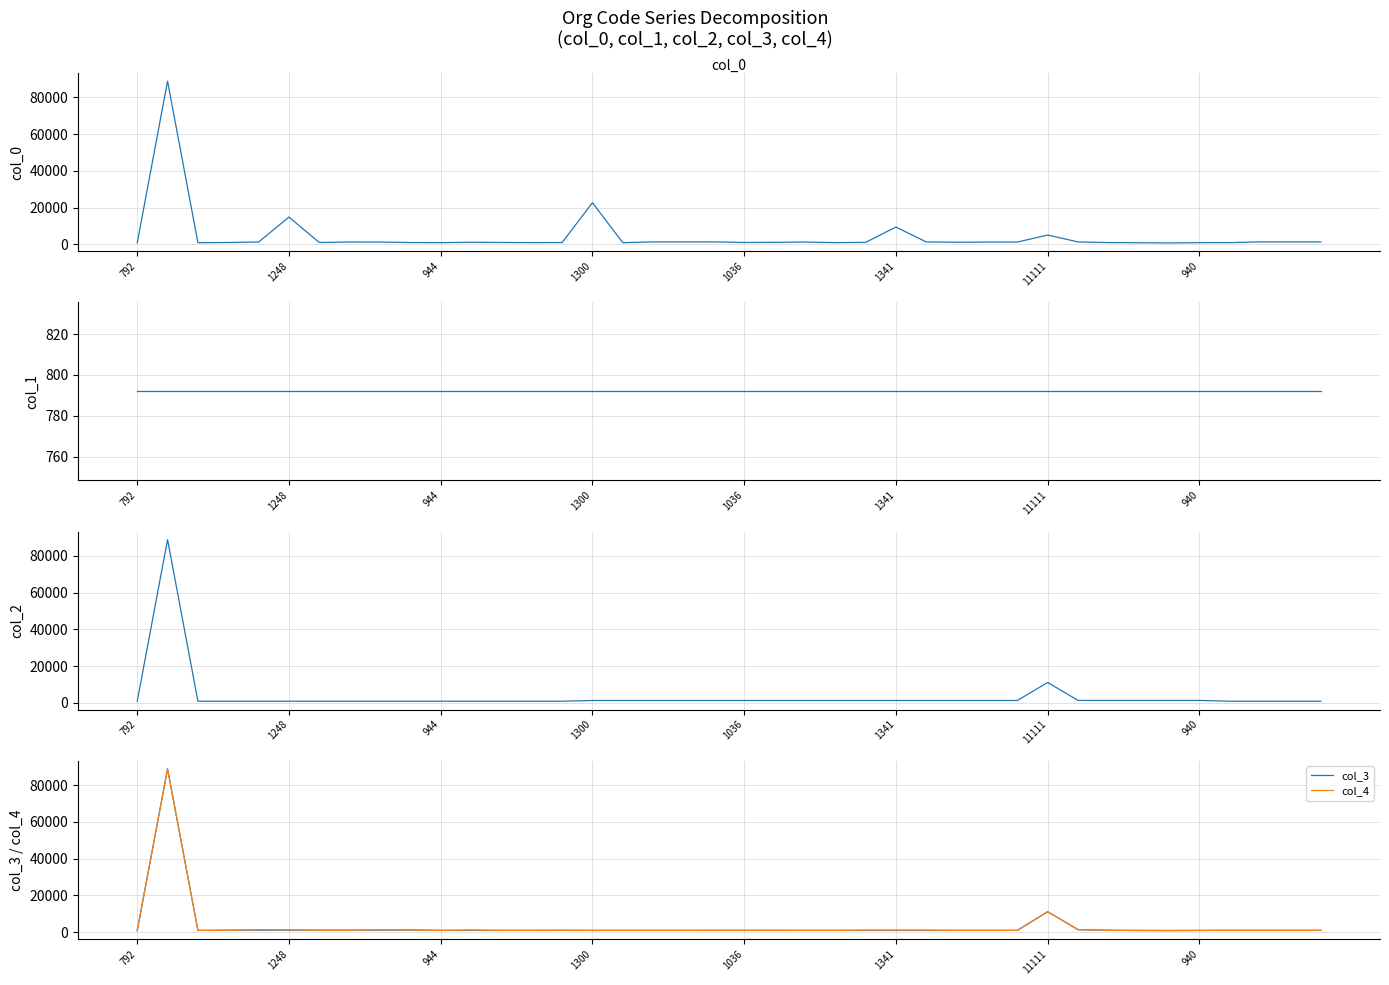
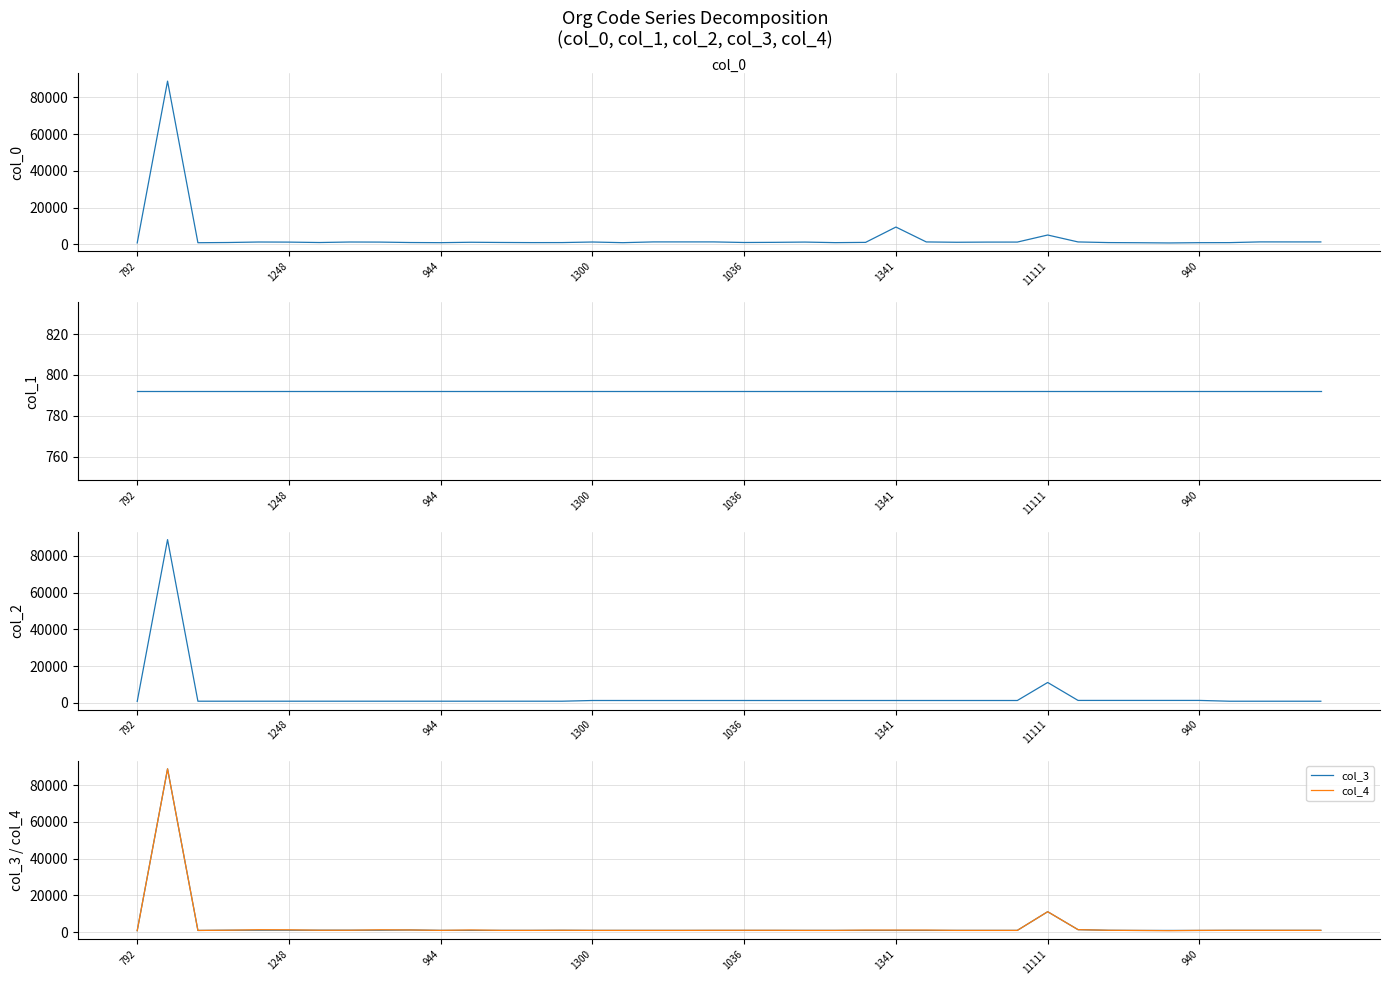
col_0, 1248: 15000 -> 1000
col_0, 1300: 23000 -> 1000
